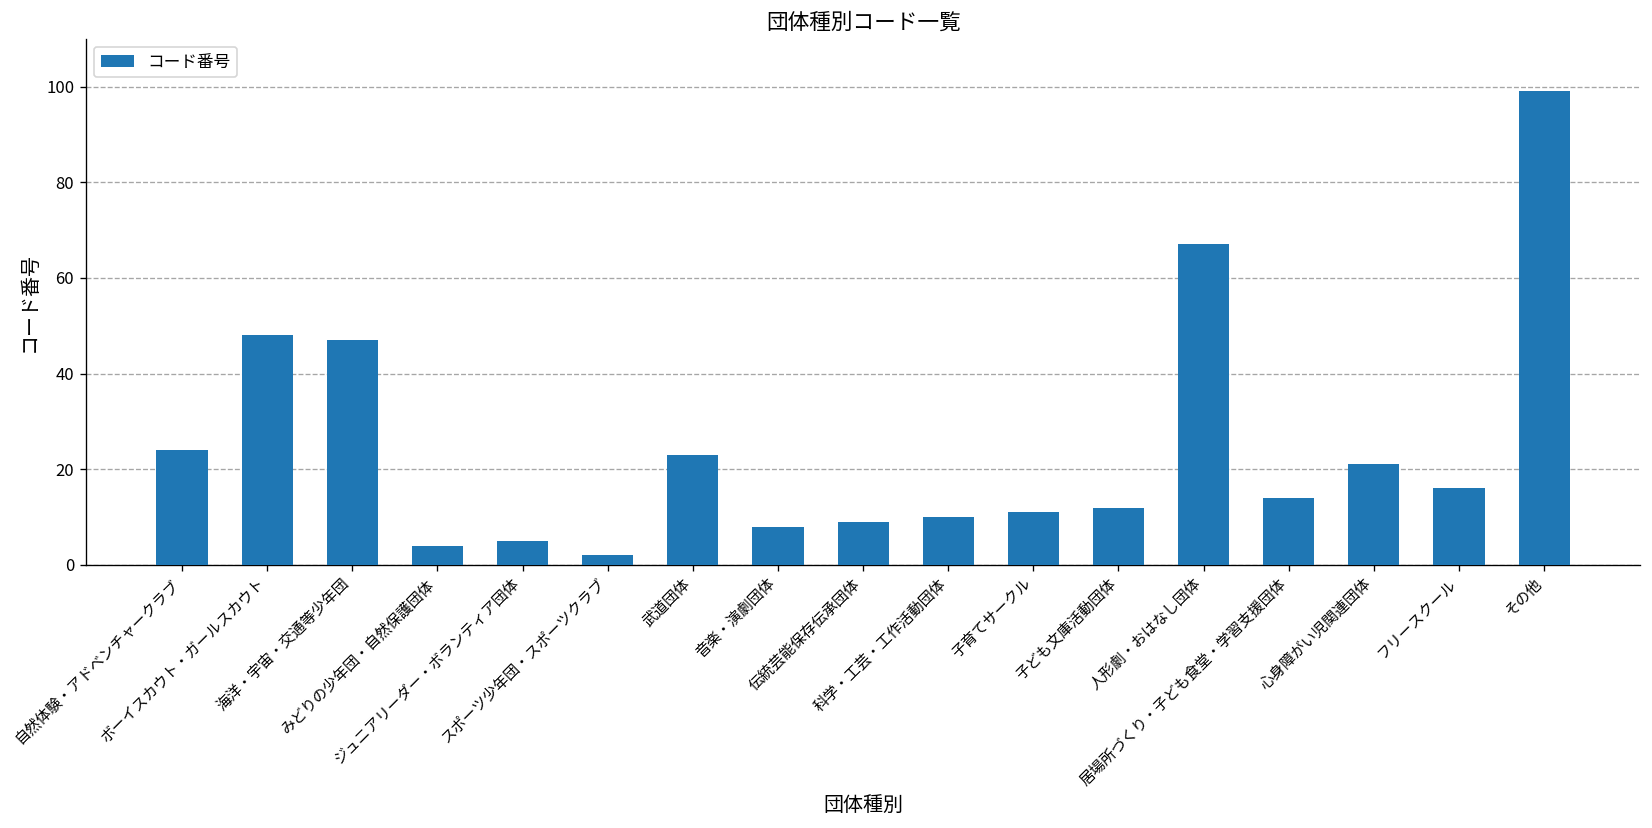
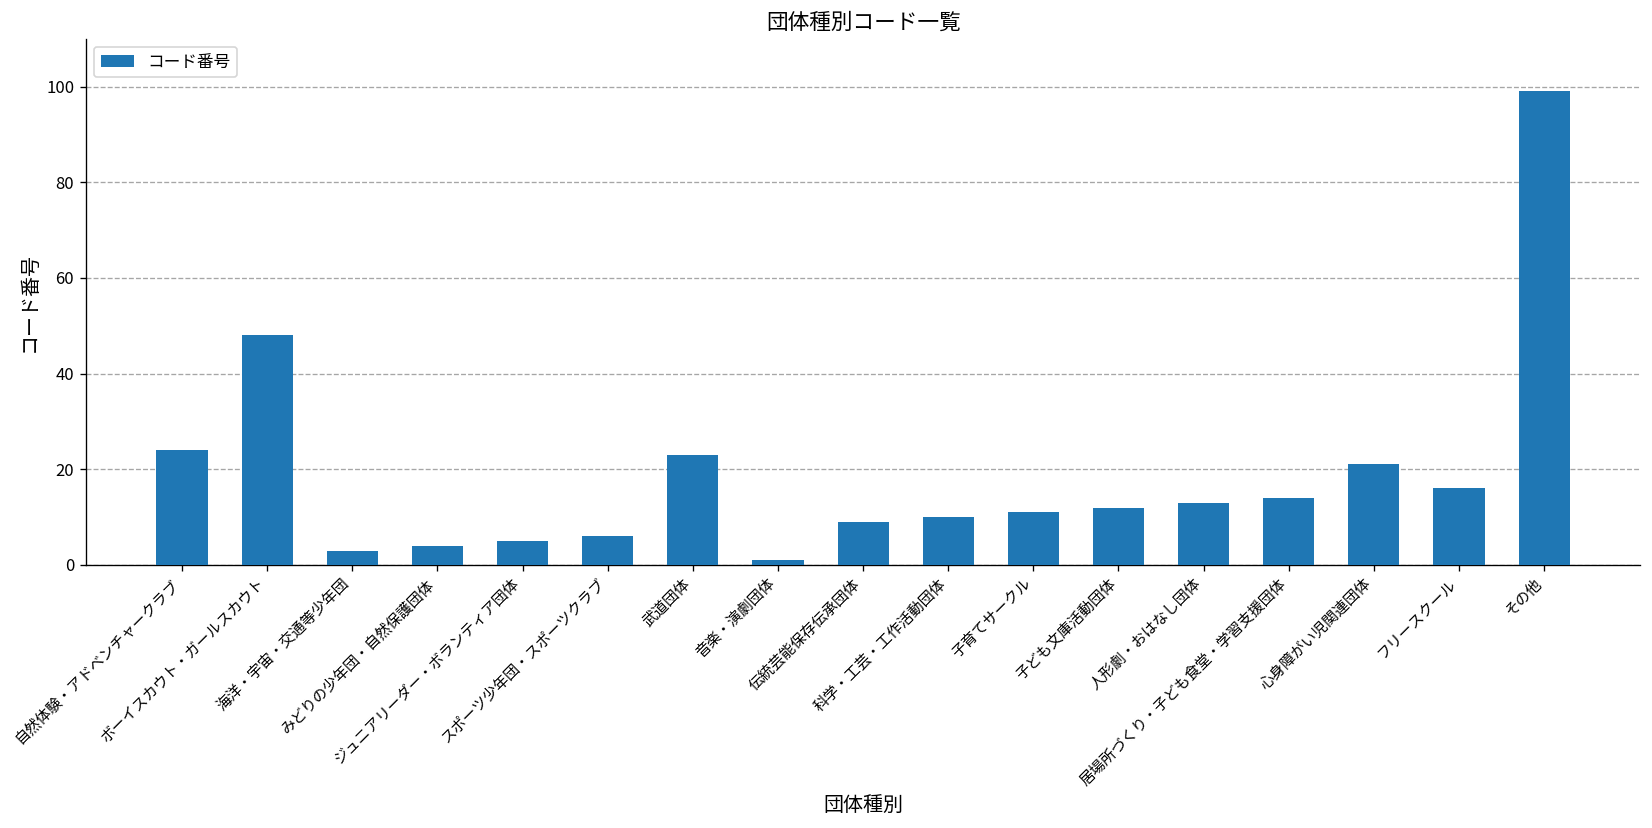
海洋・宇宙・交通等少年団: 47 -> 3
スポーツ少年団・スポーツクラブ: 2 -> 6
音楽・演劇団体: 8 -> 1
人形劇・おはなし団体: 67 -> 13
